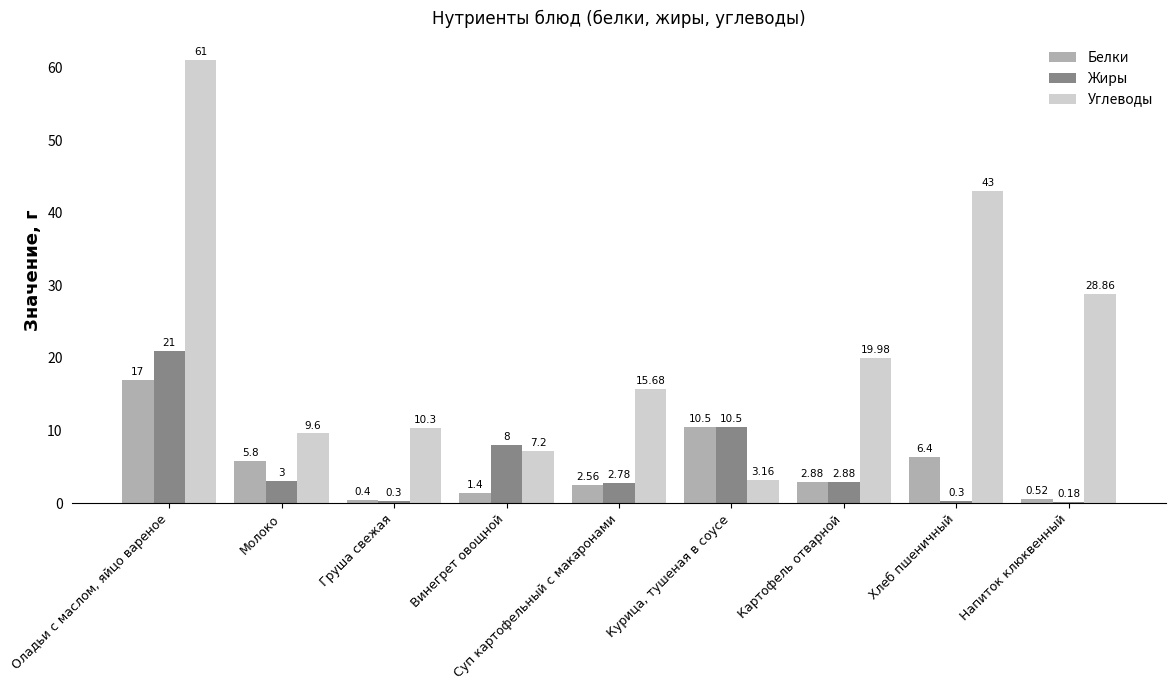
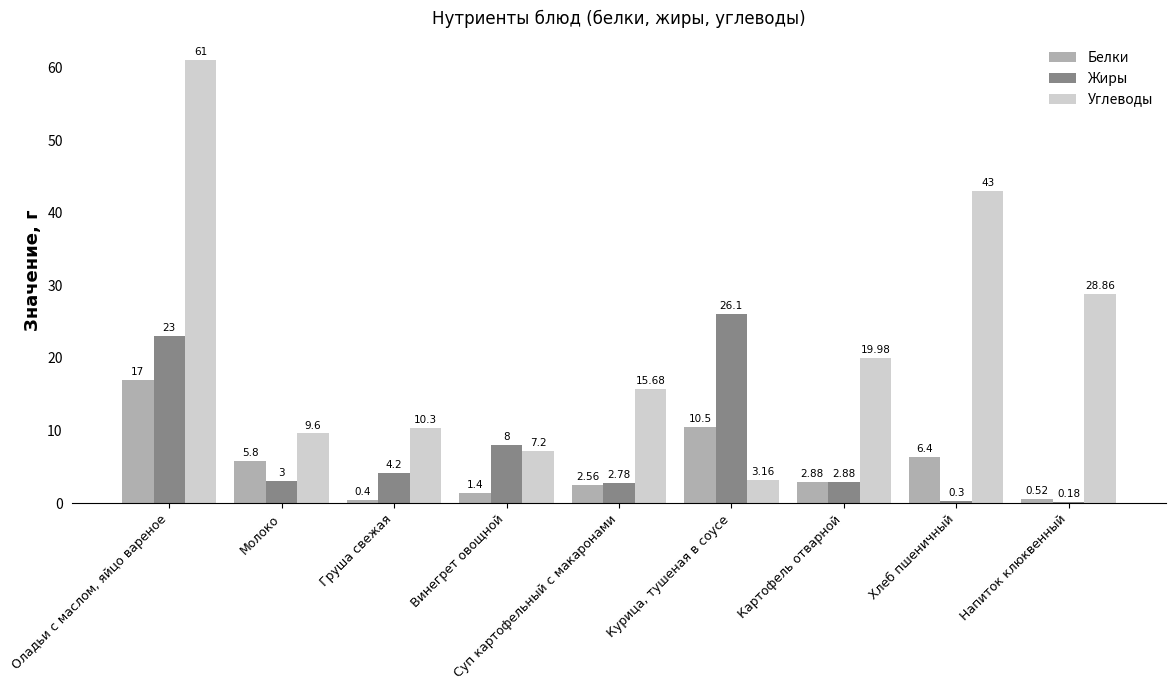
Жиры, Оладьи с маслом, яйцо вареное: 21 -> 23
Жиры, Груша свежая: 0.3 -> 4.2
Жиры, Курица, тушеная в соусе: 10.5 -> 26.1
